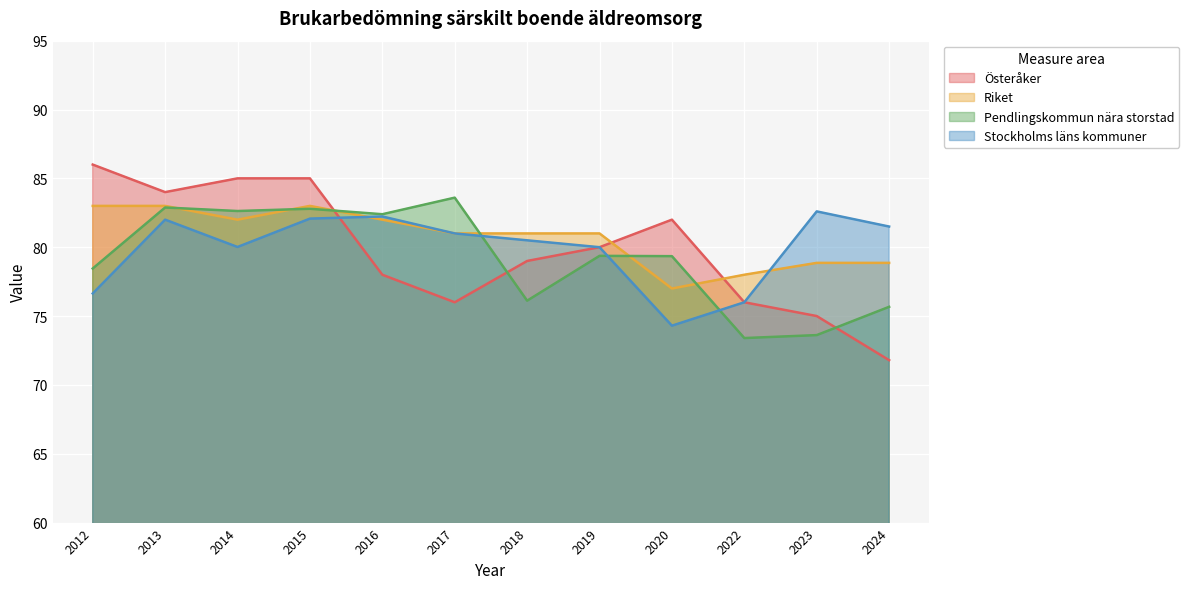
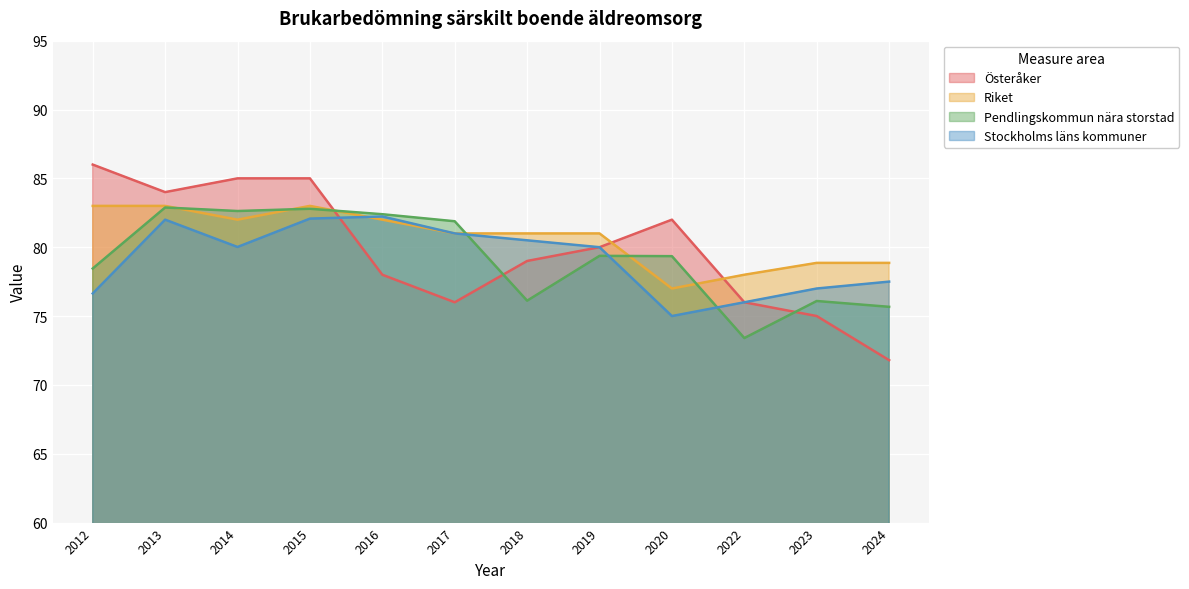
Pendlingskommun nära storstad, 2017: 83.6 -> 81.9
Stockholms läns kommuner, 2020: 74.3 -> 75.0
Pendlingskommun nära storstad, 2023: 73.6 -> 76.1
Stockholms läns kommuner, 2023: 82.6 -> 77.0
Stockholms läns kommuner, 2024: 81.5 -> 77.5
